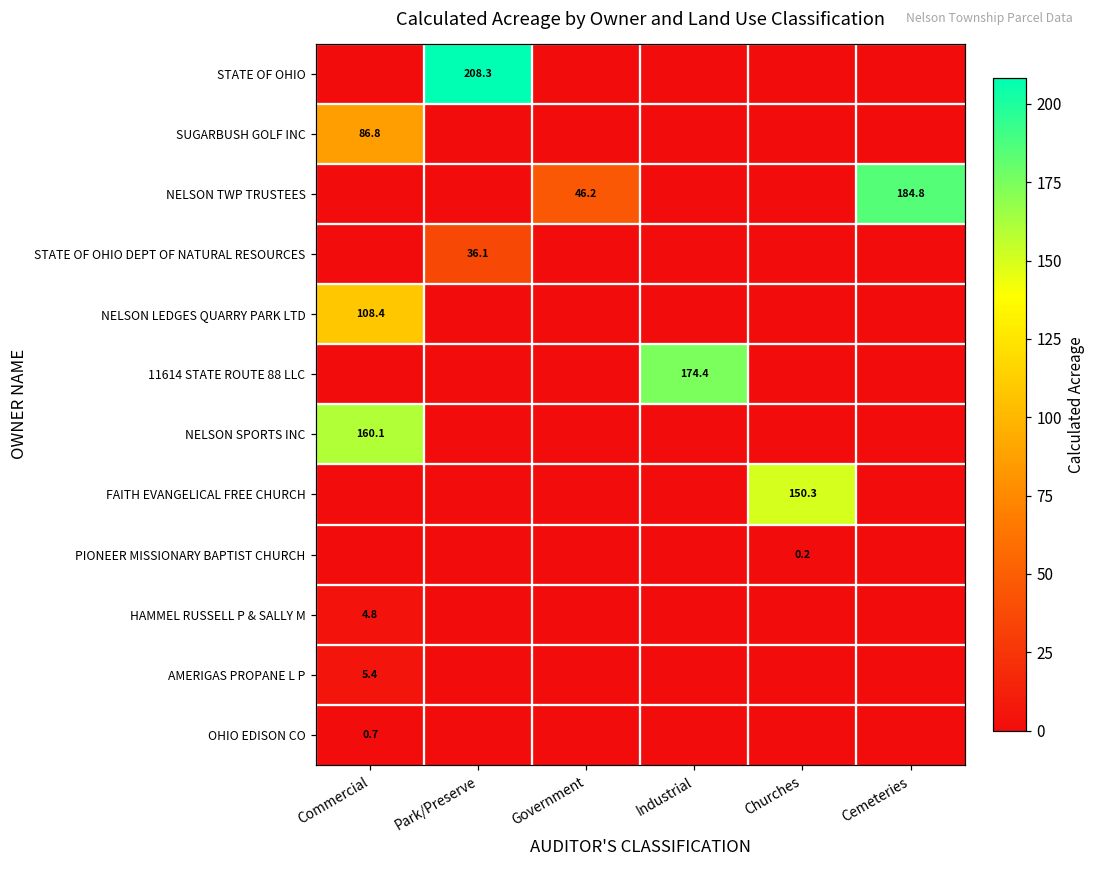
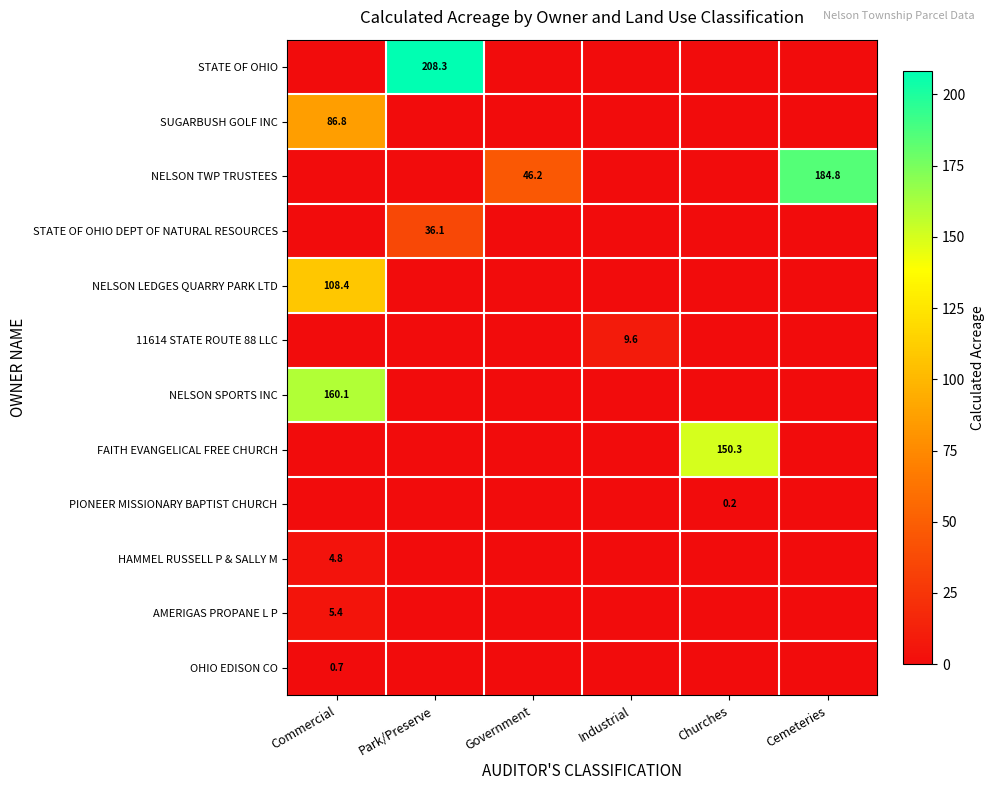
11614 STATE ROUTE 88 LLC, Industrial: 174.4 -> 9.6
